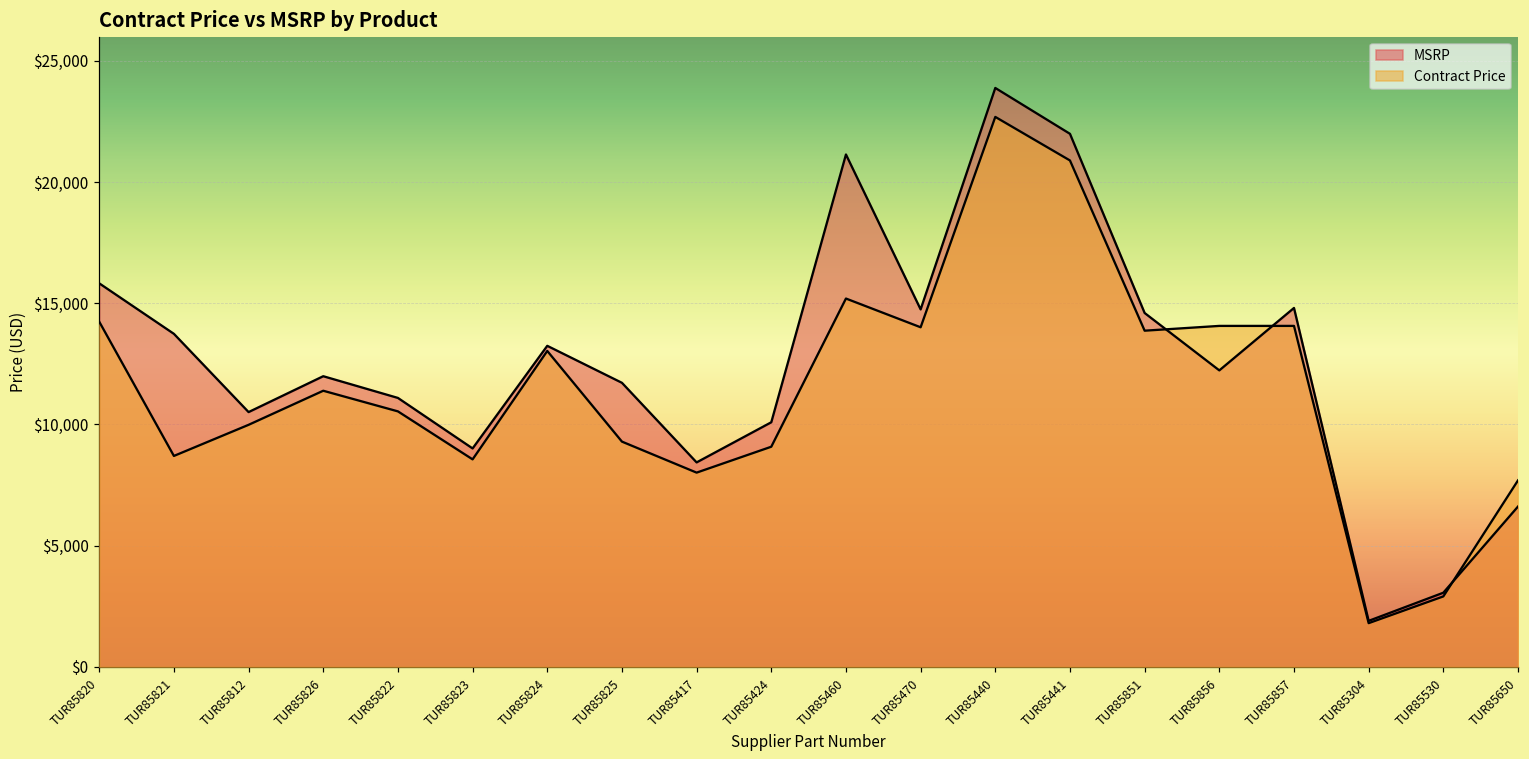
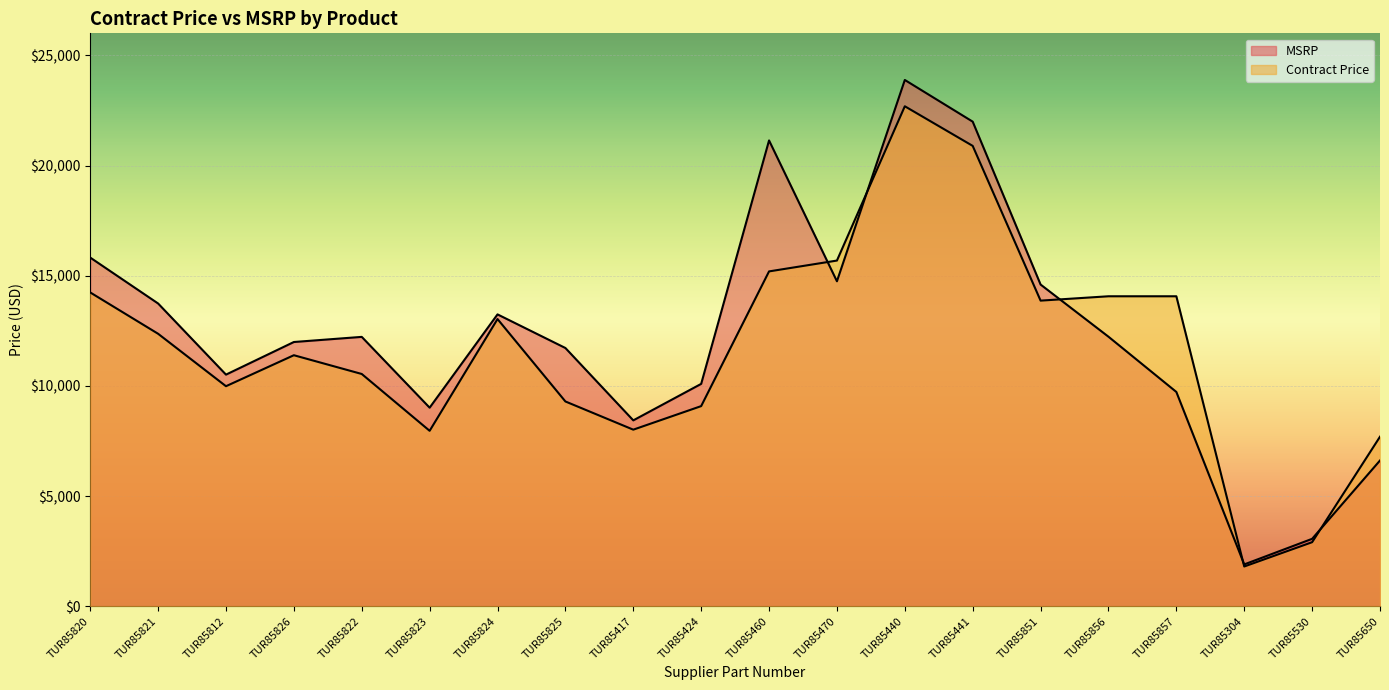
Contract Price, TUR85821: $8,700 -> $12,400
MSRP, TUR85822: $11,100 -> $12,200
Contract Price, TUR85823: $8,600 -> $8,000
Contract Price, TUR85470: $14,000 -> $15,700
MSRP, TUR85857: $14,800 -> $9,700
